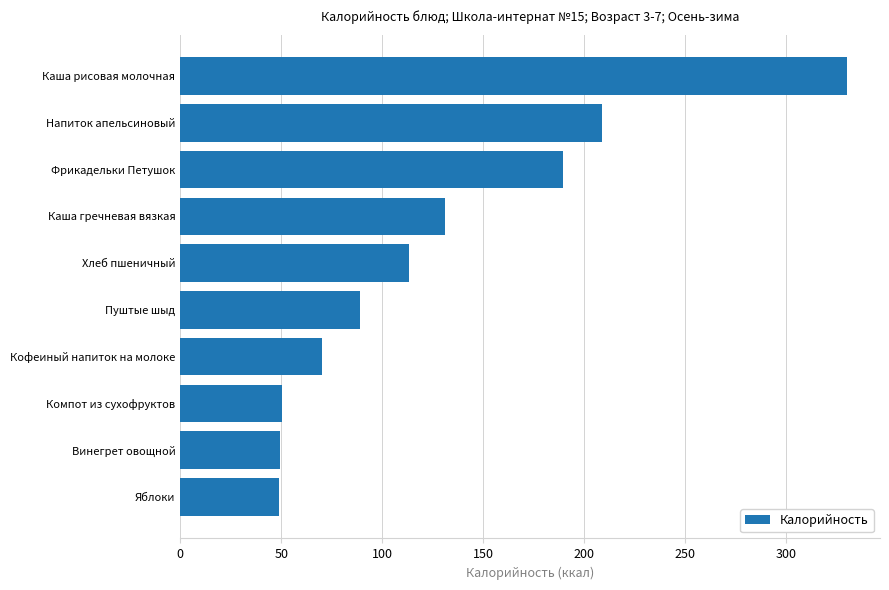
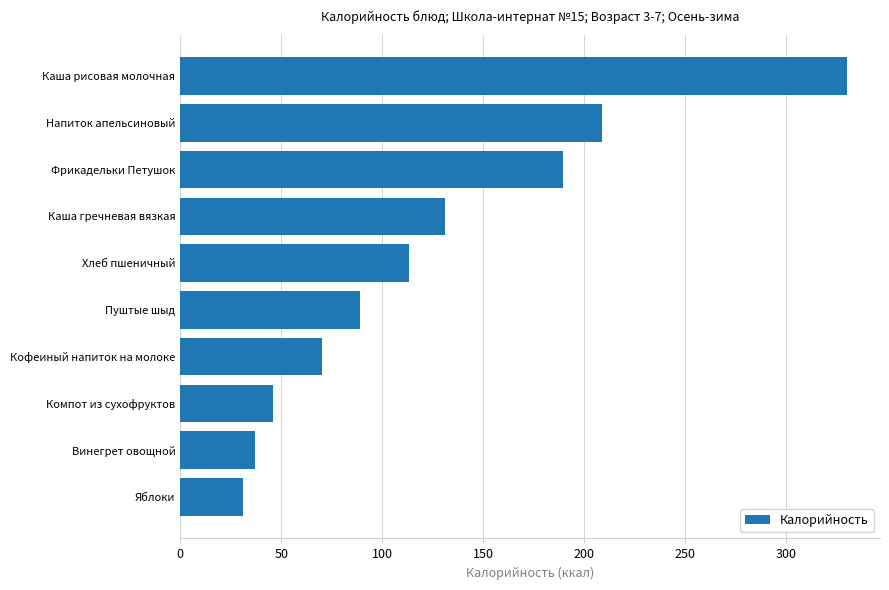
Компот из сухофруктов: 50 -> 46
Винегрет овощной: 49 -> 37
Яблоки: 49 -> 31
